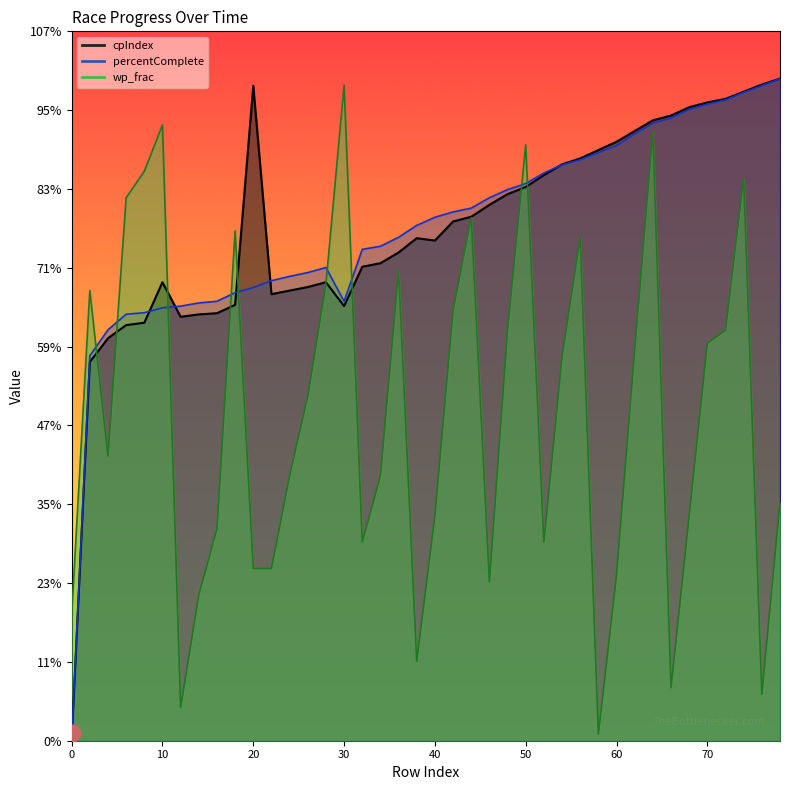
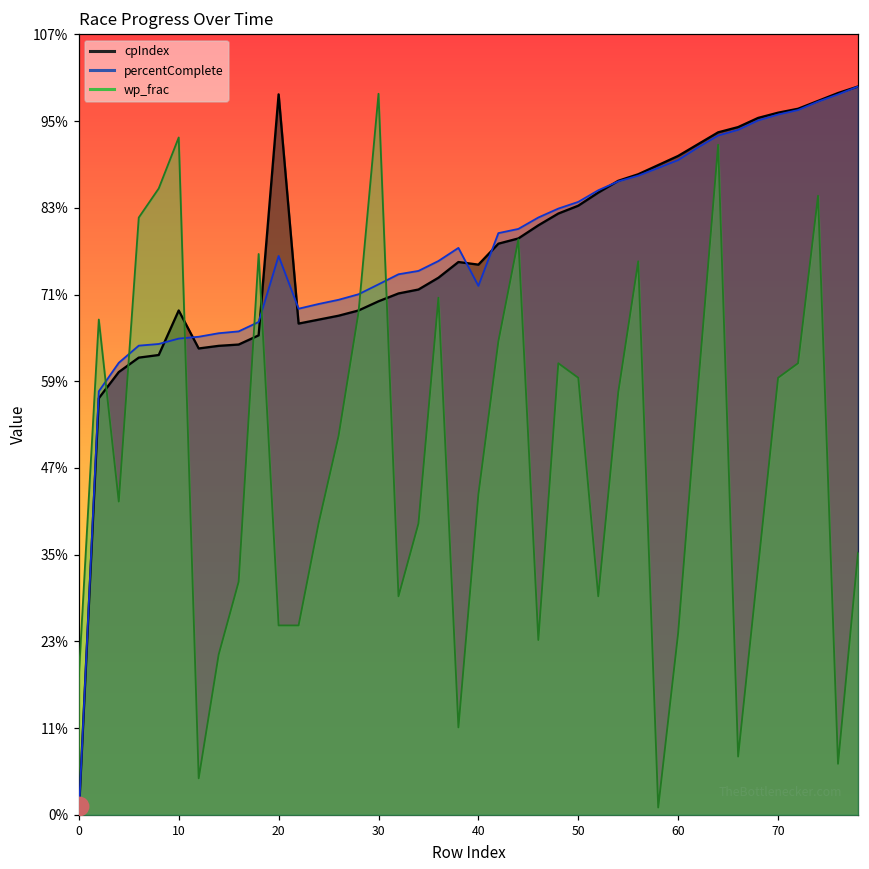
percentComplete, 20: 68% -> 77%
cpIndex, 30: 66% -> 70%
percentComplete, 30: 66% -> 73%
percentComplete, 40: 79% -> 73%
wp_frac, 40: 34% -> 44%
wp_frac, 50: 90% -> 60%
